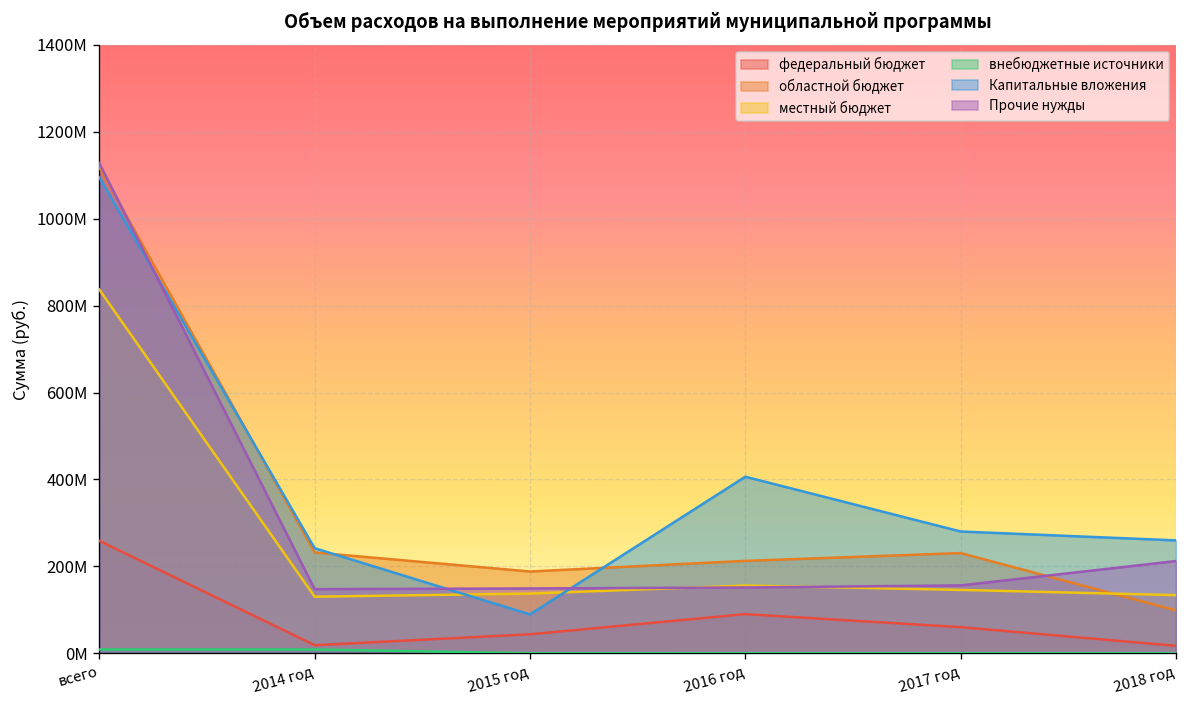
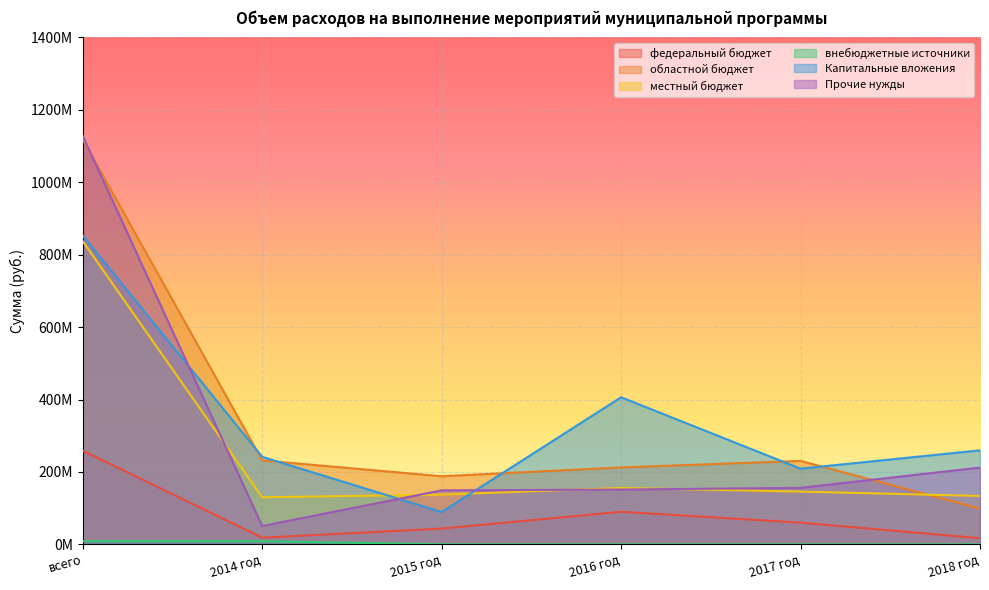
Капитальные вложения, всего: 1100000000 -> 850000000
Прочие нужды, 2014 год: 150000000 -> 50000000
Капитальные вложения, 2017 год: 280000000 -> 210000000
